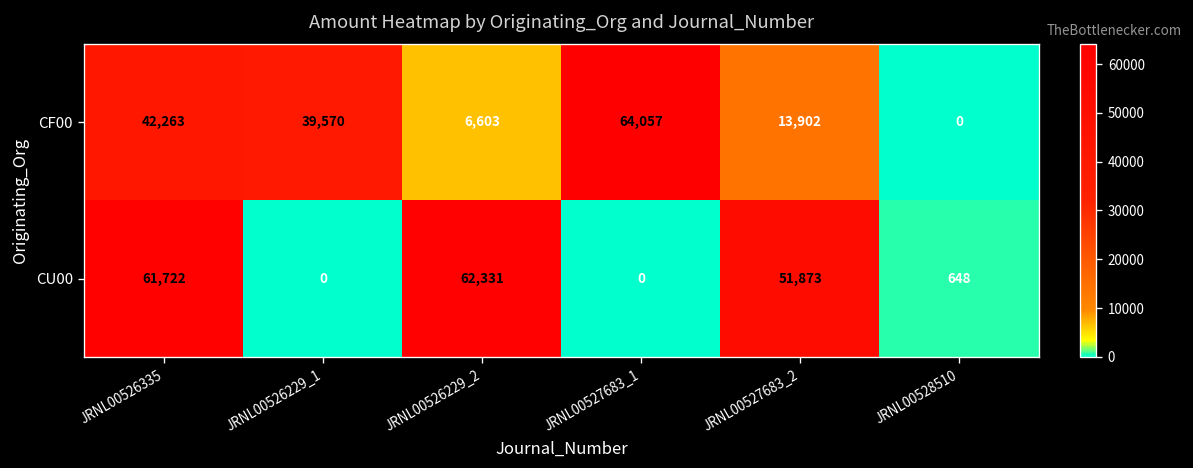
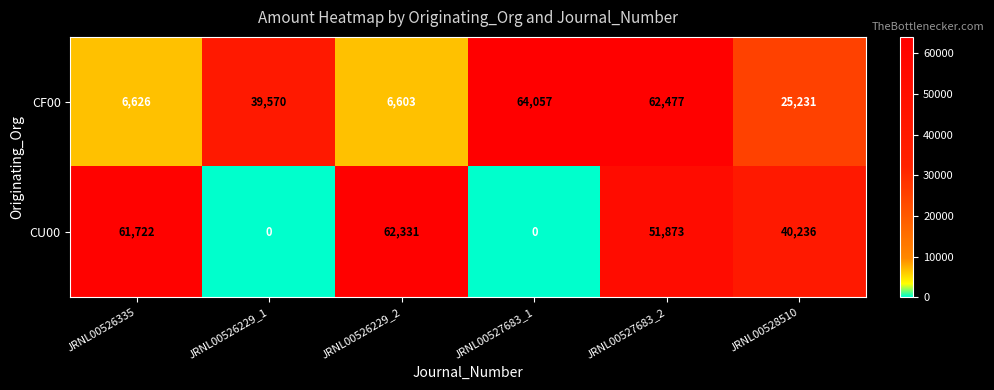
CF00, JRNL00526335: 42,263 -> 6,626
CF00, JRNL00527683_2: 13,902 -> 62,477
CF00, JRNL00528510: 0 -> 25,231
CU00, JRNL00528510: 648 -> 40,236
